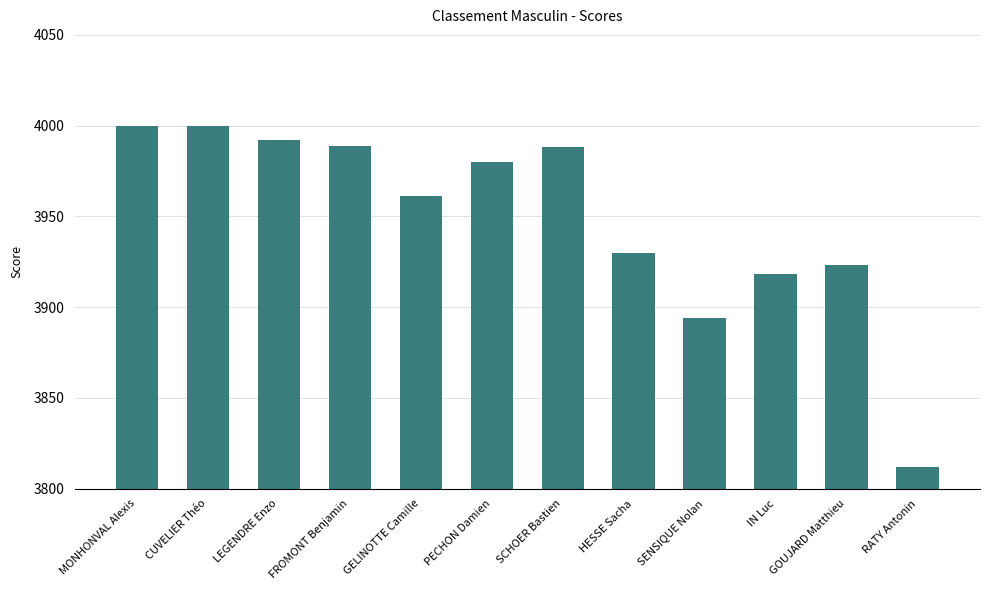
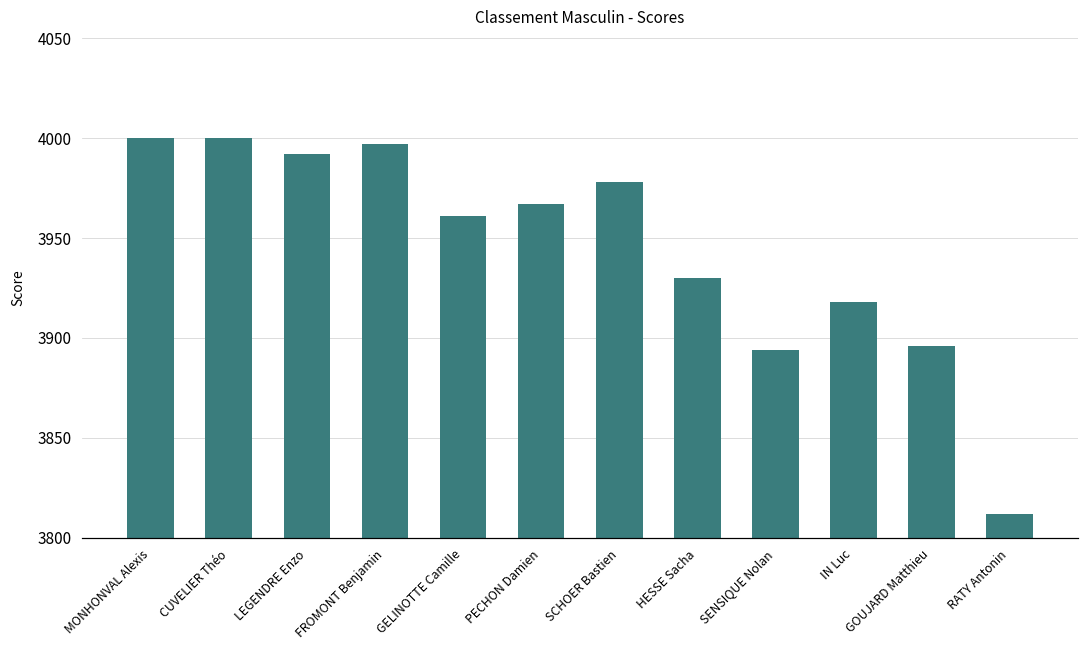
FROMONT Benjamin: 3989 -> 3997
PECHON Damien: 3980 -> 3967
SCHOER Bastien: 3988 -> 3978
GOUJARD Matthieu: 3923 -> 3896
